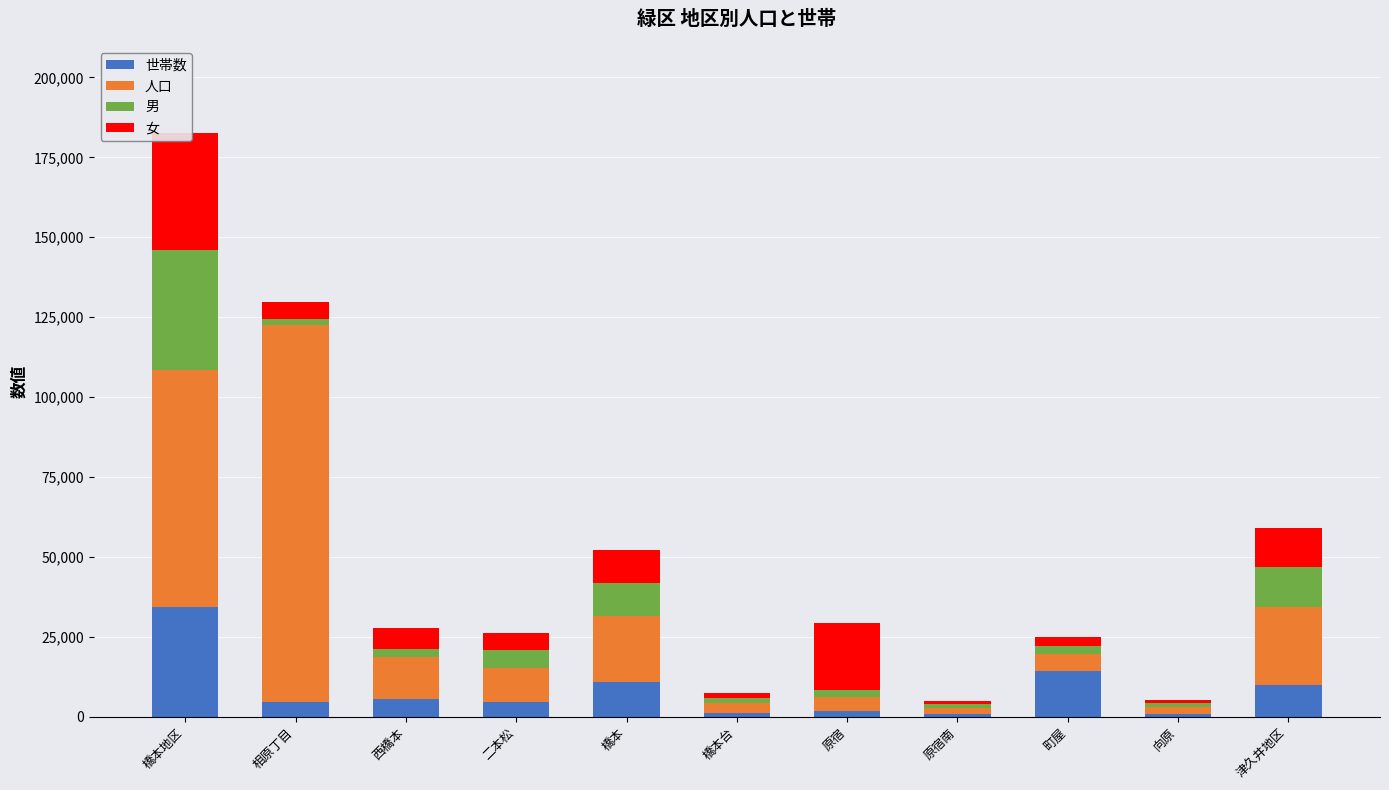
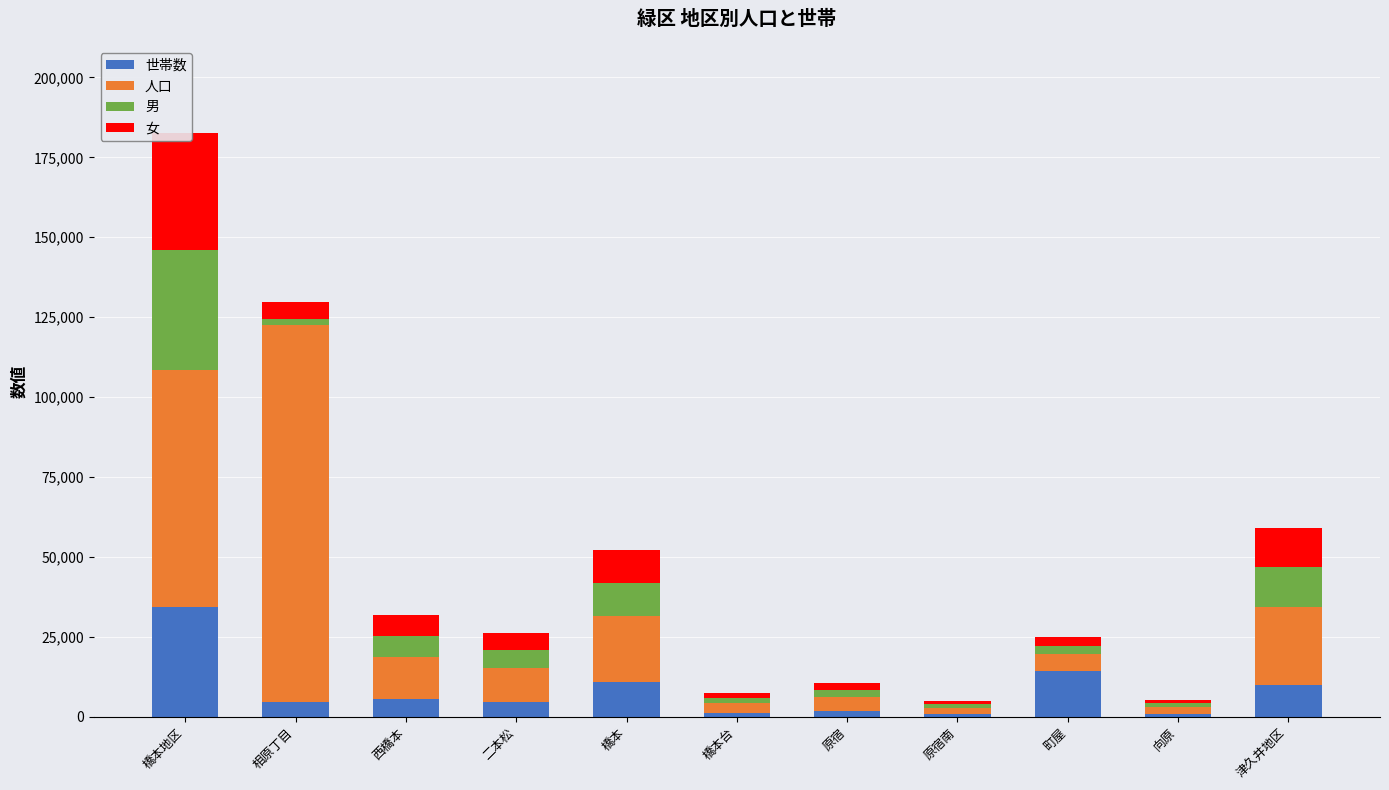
男, 西橋本: 3,000 -> 7,000
女, 原宿: 21,000 -> 2,000
